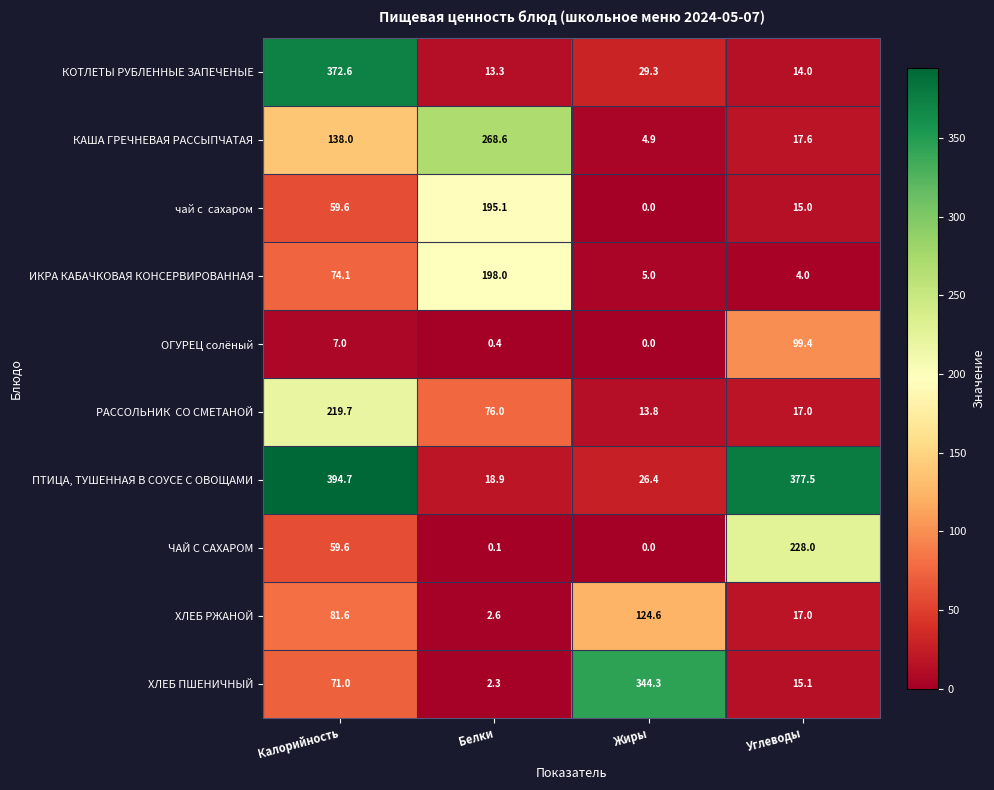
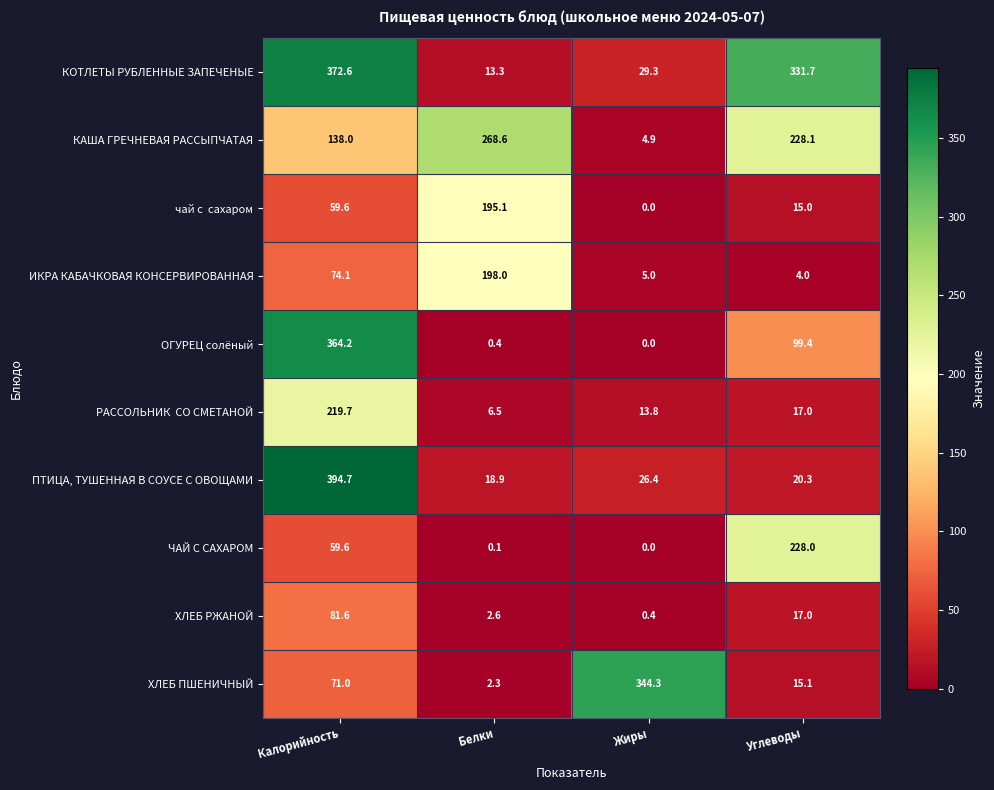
КОТЛЕТЫ РУБЛЕННЫЕ ЗАПЕЧЕНЫЕ, Углеводы: 14.0 -> 331.7
КАША ГРЕЧНЕВАЯ РАССЫПЧАТАЯ, Углеводы: 17.6 -> 228.1
ОГУРЕЦ солёный, Калорийность: 7.0 -> 364.2
РАССОЛЬНИК СО СМЕТАНОЙ, Белки: 76.0 -> 6.5
ПТИЦА, ТУШЕННАЯ В СОУСЕ С ОВОЩАМИ, Углеводы: 377.5 -> 20.3
ХЛЕБ РЖАНОЙ, Жиры: 124.6 -> 0.4
